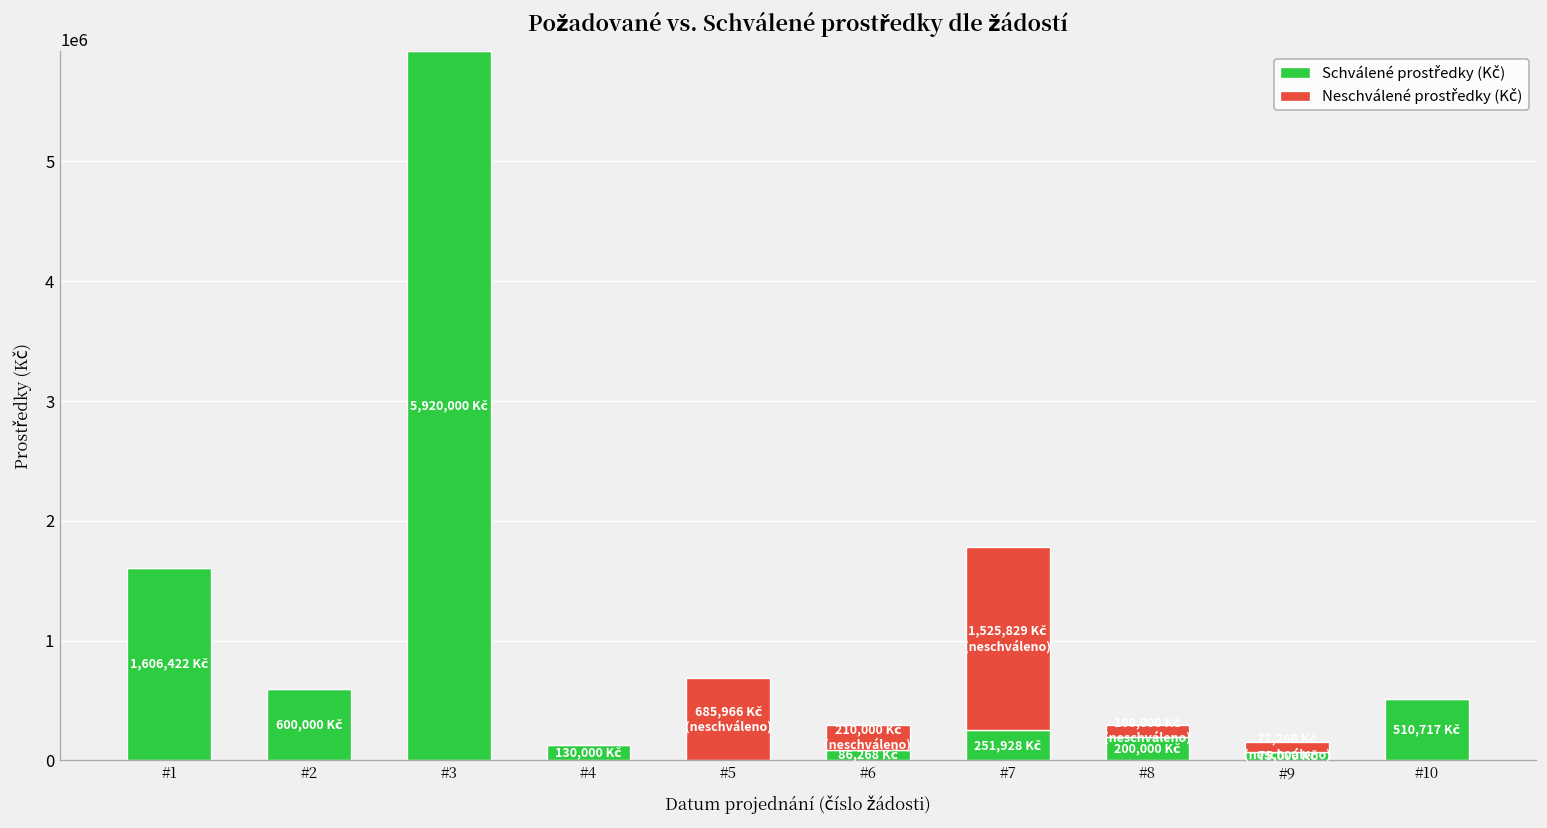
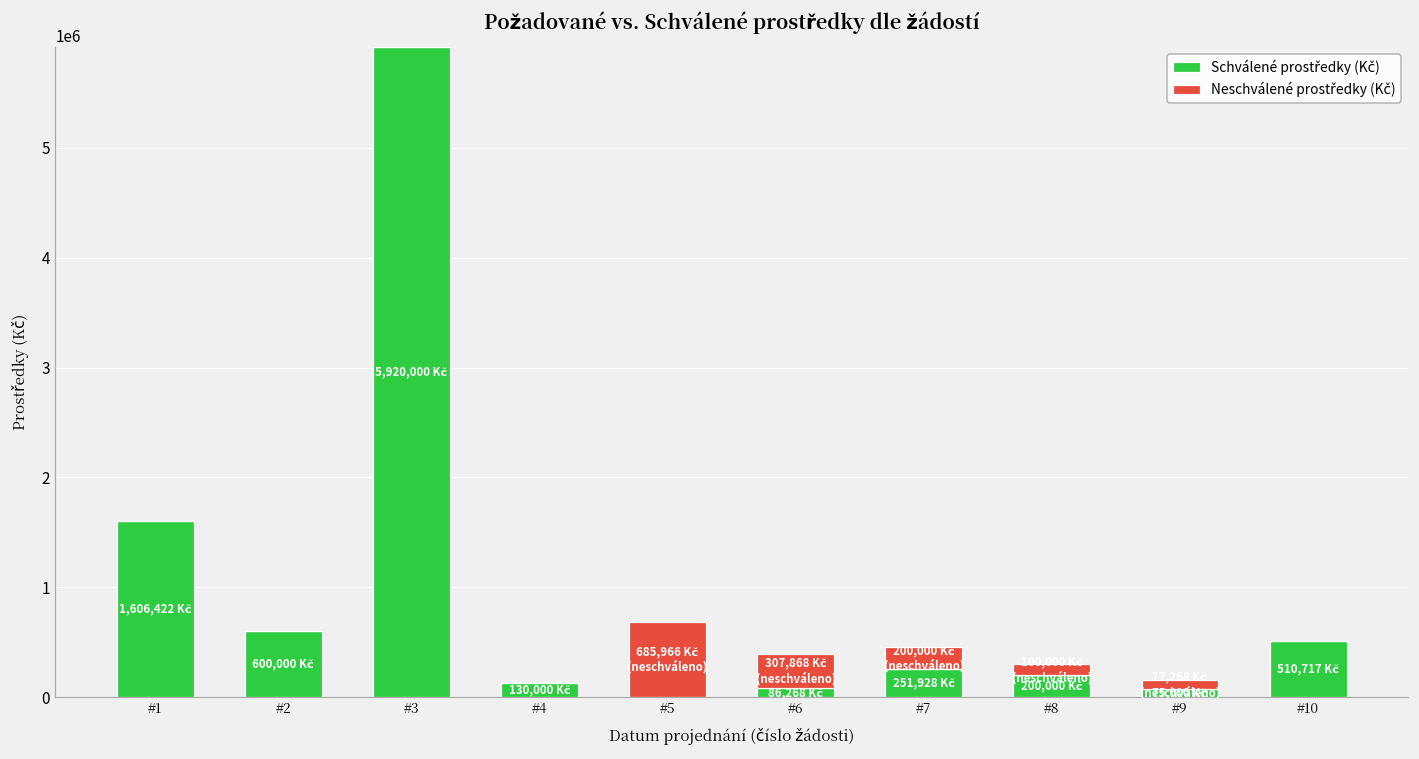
Neschválené prostředky (Kč), #6: 210,000 -> 307,868
Neschválené prostředky (Kč), #7: 1,525,829 -> 200,000
